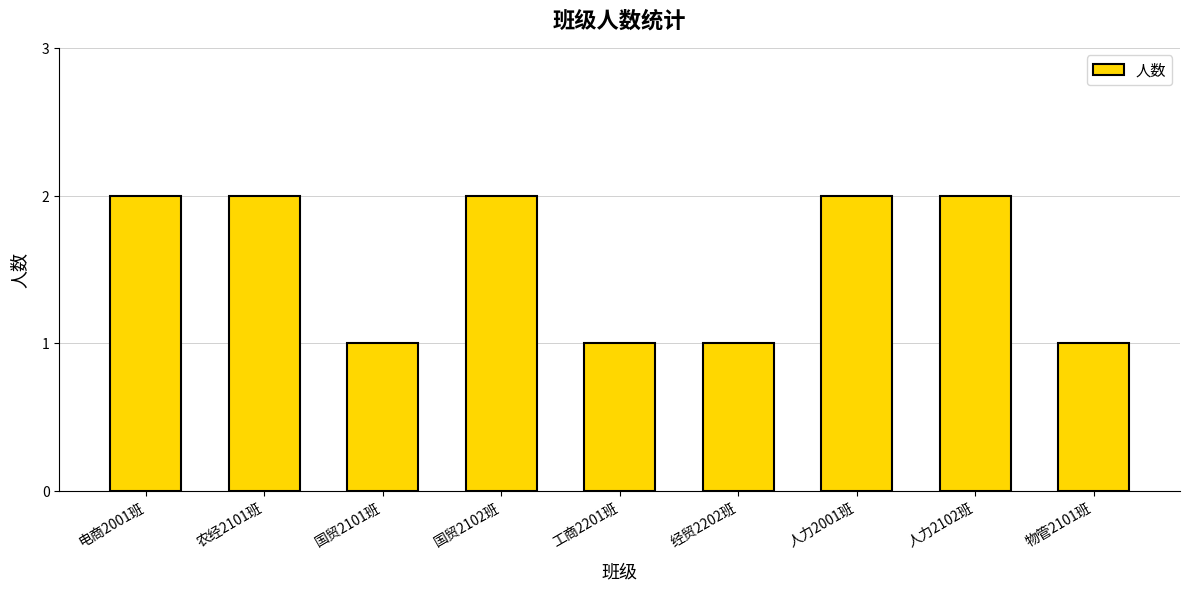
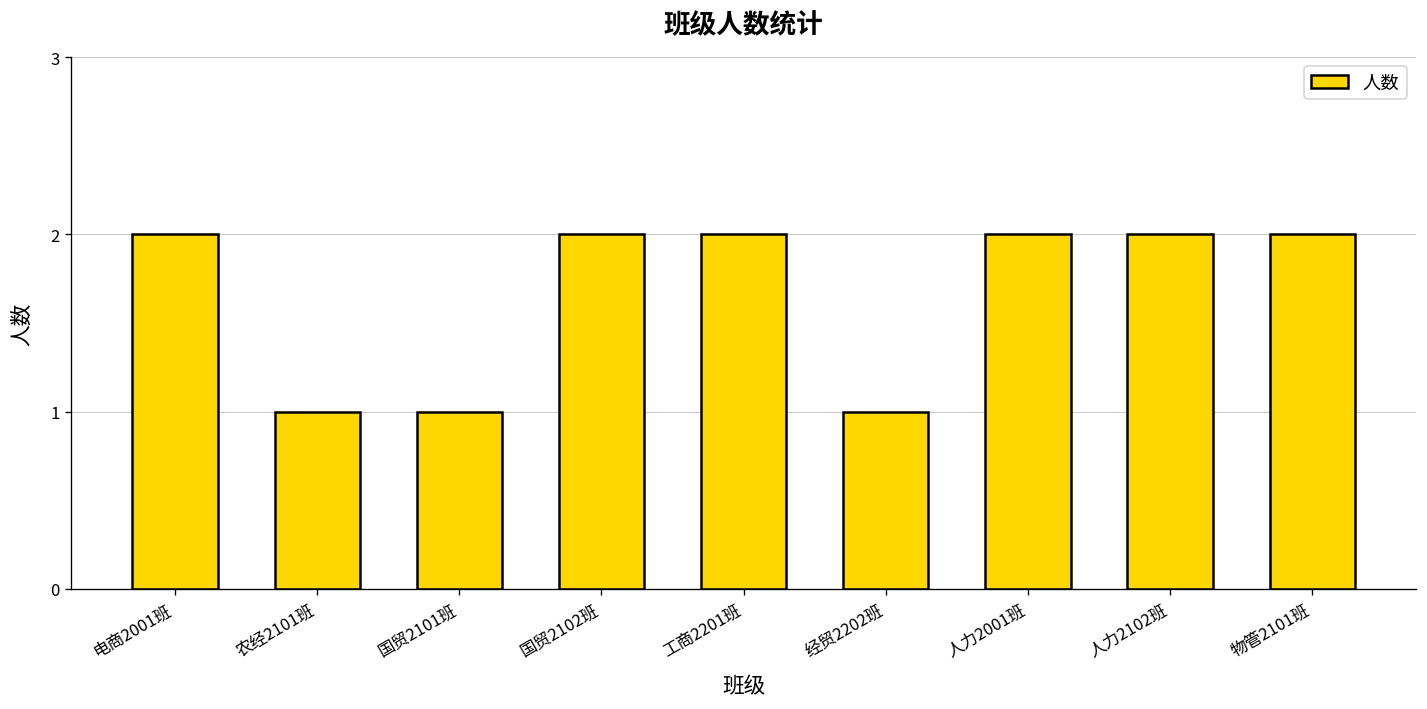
农经2101班: 2 -> 1
工商2201班: 1 -> 2
物管2101班: 1 -> 2
